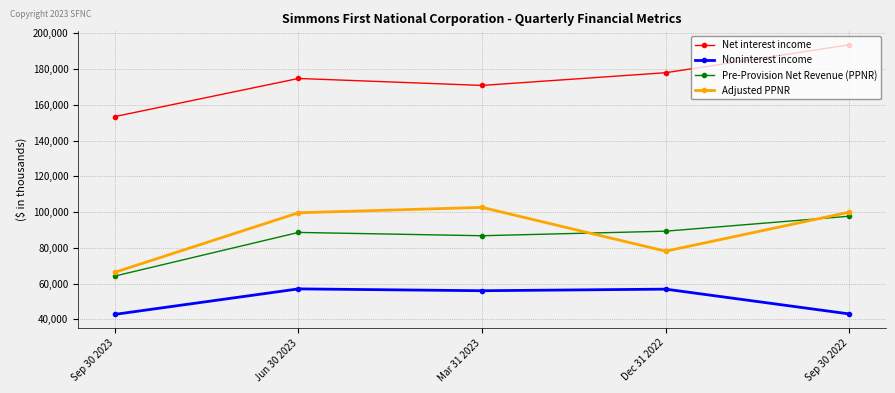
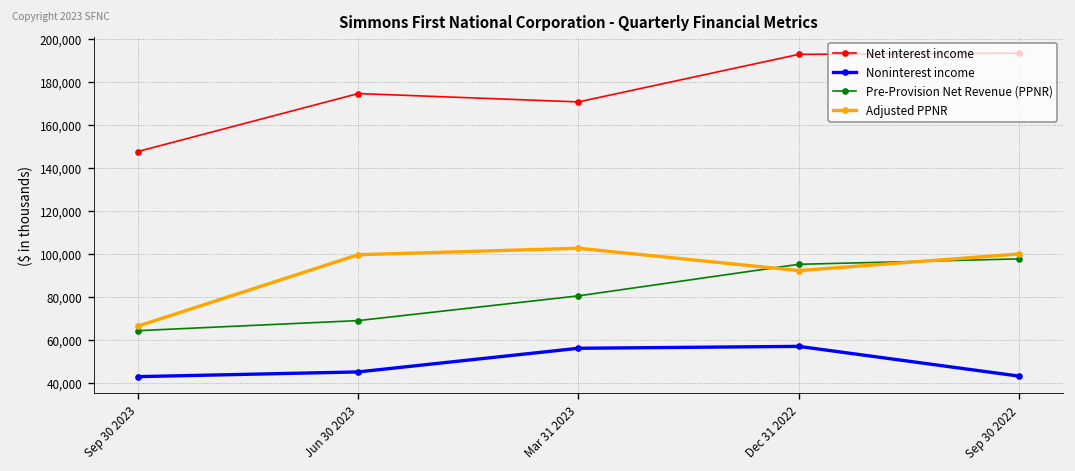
Net interest income, Sep 30 2023: 153,000 -> 148,000
Noninterest income, Jun 30 2023: 57,000 -> 45,000
Pre-Provision Net Revenue (PPNR), Jun 30 2023: 89,000 -> 69,000
Pre-Provision Net Revenue (PPNR), Mar 31 2023: 87,000 -> 80,000
Net interest income, Dec 31 2022: 178,000 -> 193,000
Pre-Provision Net Revenue (PPNR), Dec 31 2022: 89,000 -> 95,000
Adjusted PPNR, Dec 31 2022: 78,000 -> 92,000
